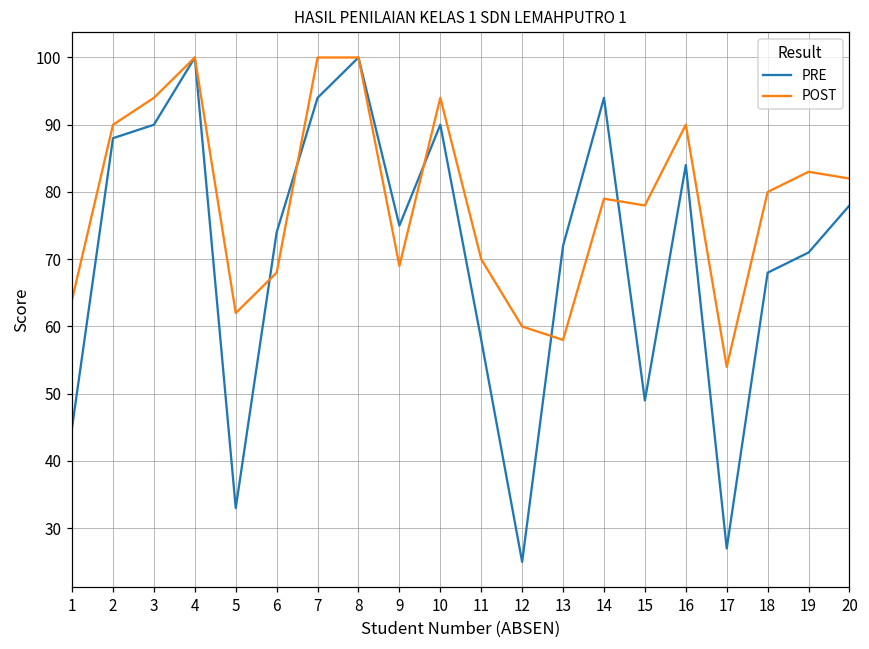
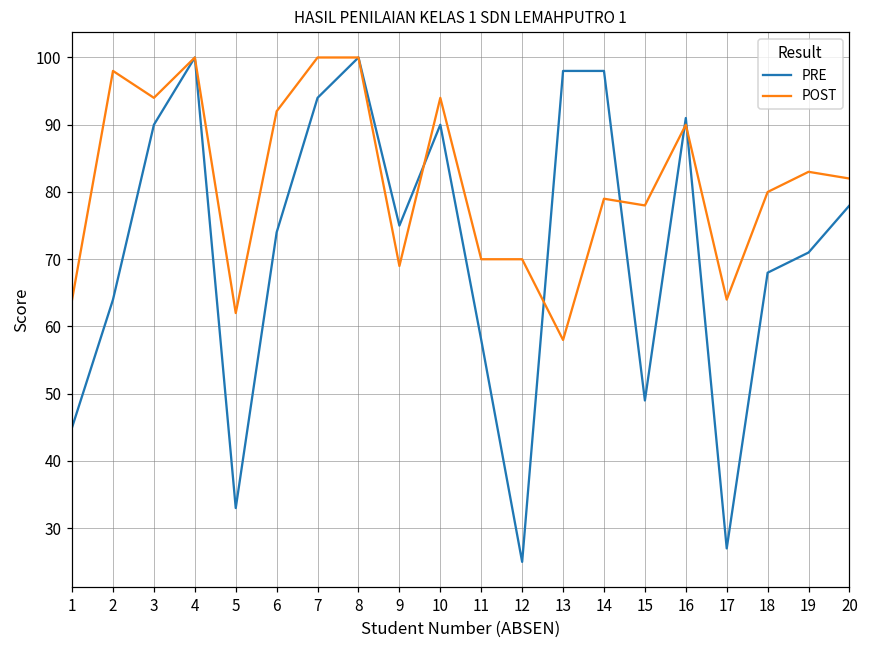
PRE, 2: 88 -> 64
POST, 2: 90 -> 98
POST, 6: 68 -> 92
POST, 12: 60 -> 70
PRE, 13: 72 -> 98
PRE, 14: 94 -> 98
PRE, 16: 84 -> 91
POST, 17: 54 -> 64
